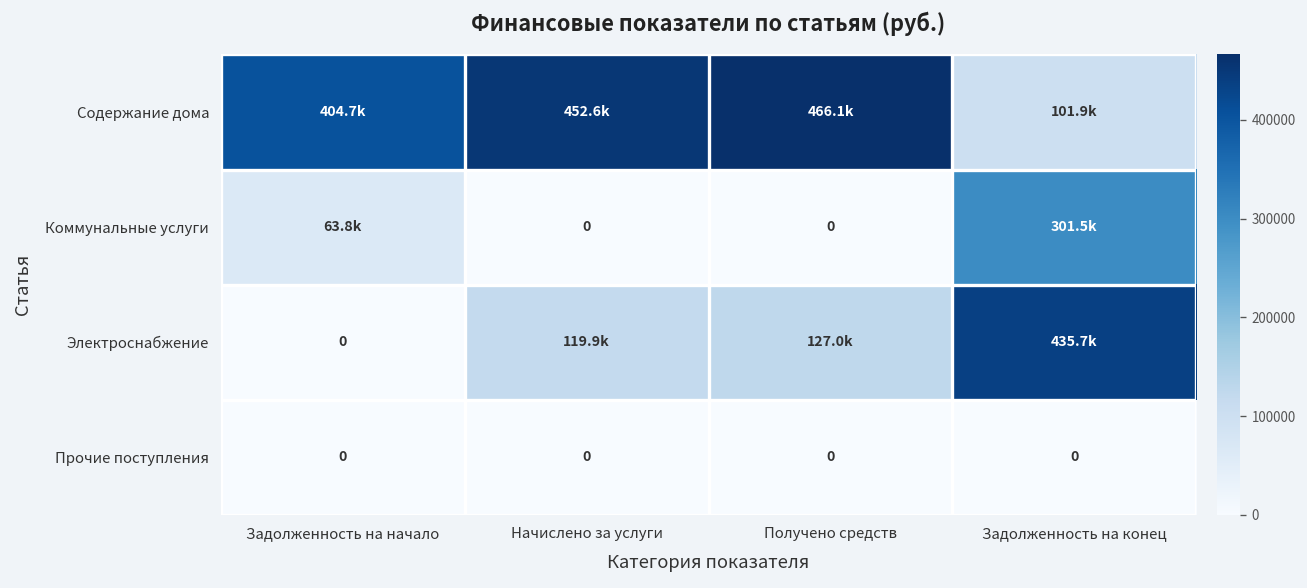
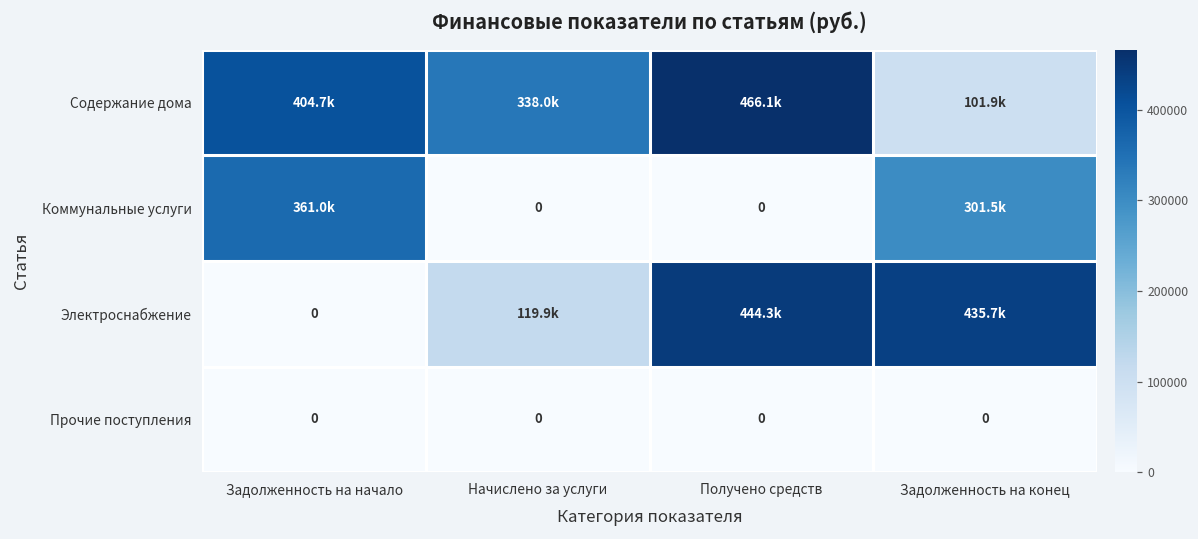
Содержание дома, Начислено за услуги: 452.6k -> 338.0k
Коммунальные услуги, Задолженность на начало: 63.8k -> 361.0k
Электроснабжение, Получено средств: 127.0k -> 444.3k
